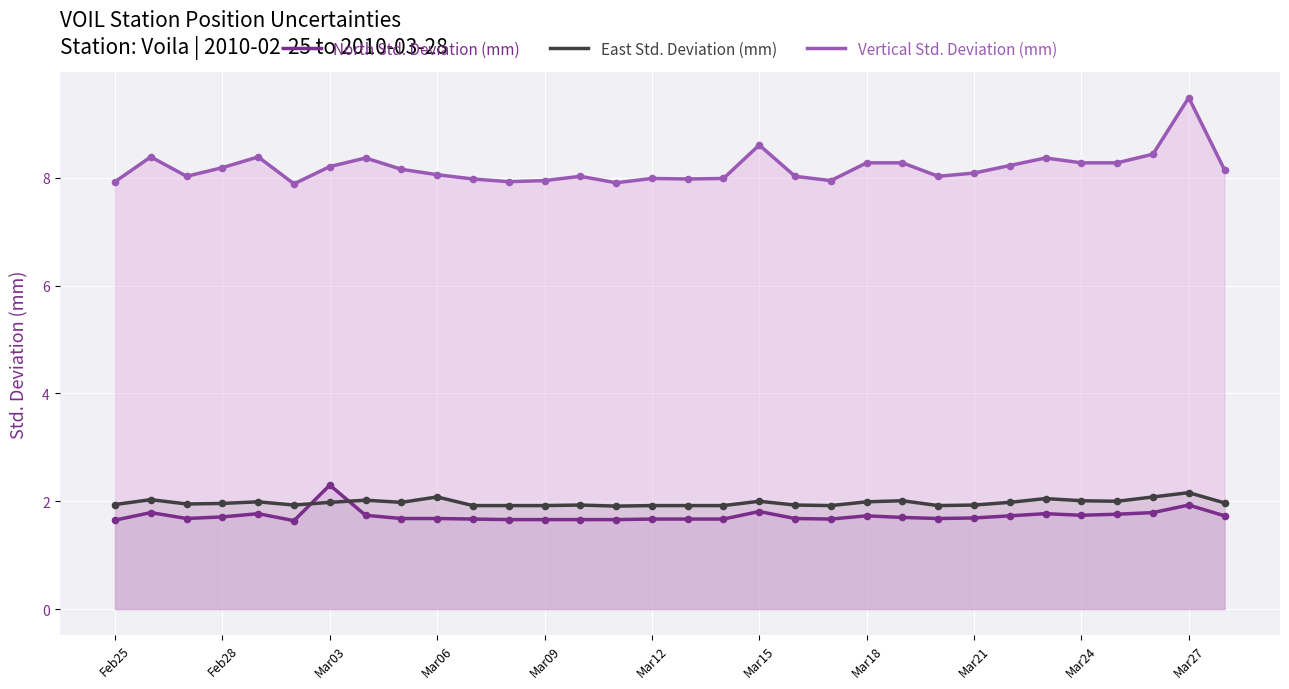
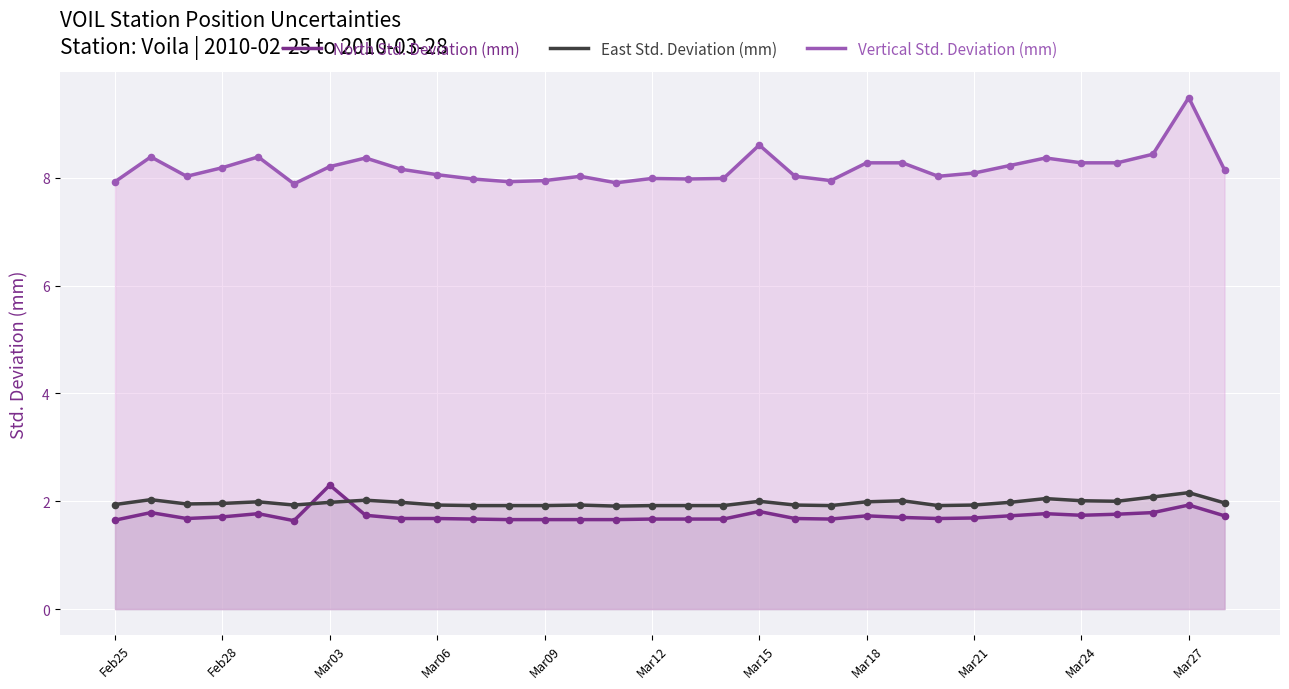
East Std. Deviation (mm), Mar06: 2.1 -> 1.9
